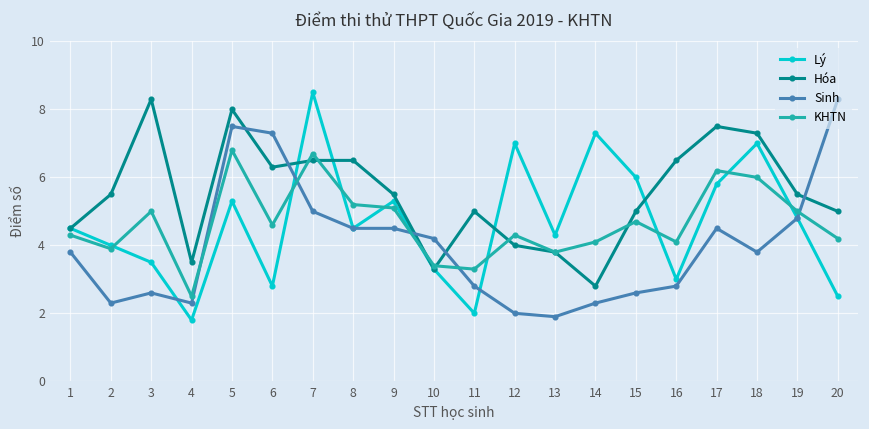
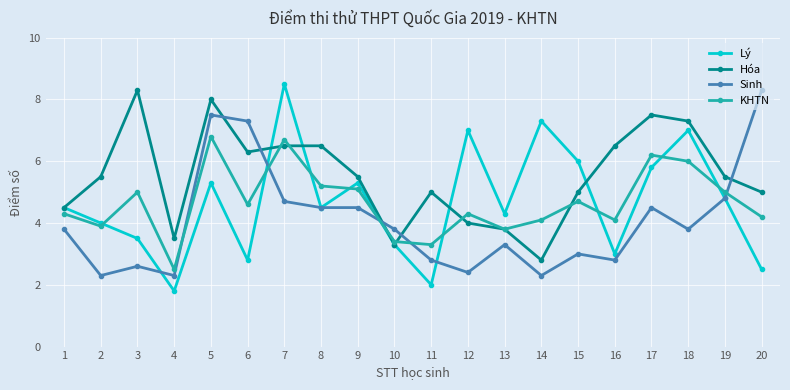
Sinh, 7: 5.0 -> 4.7
Sinh, 10: 4.2 -> 3.8
Sinh, 12: 2.0 -> 2.4
Sinh, 13: 1.9 -> 3.3
Sinh, 15: 2.6 -> 3.0
